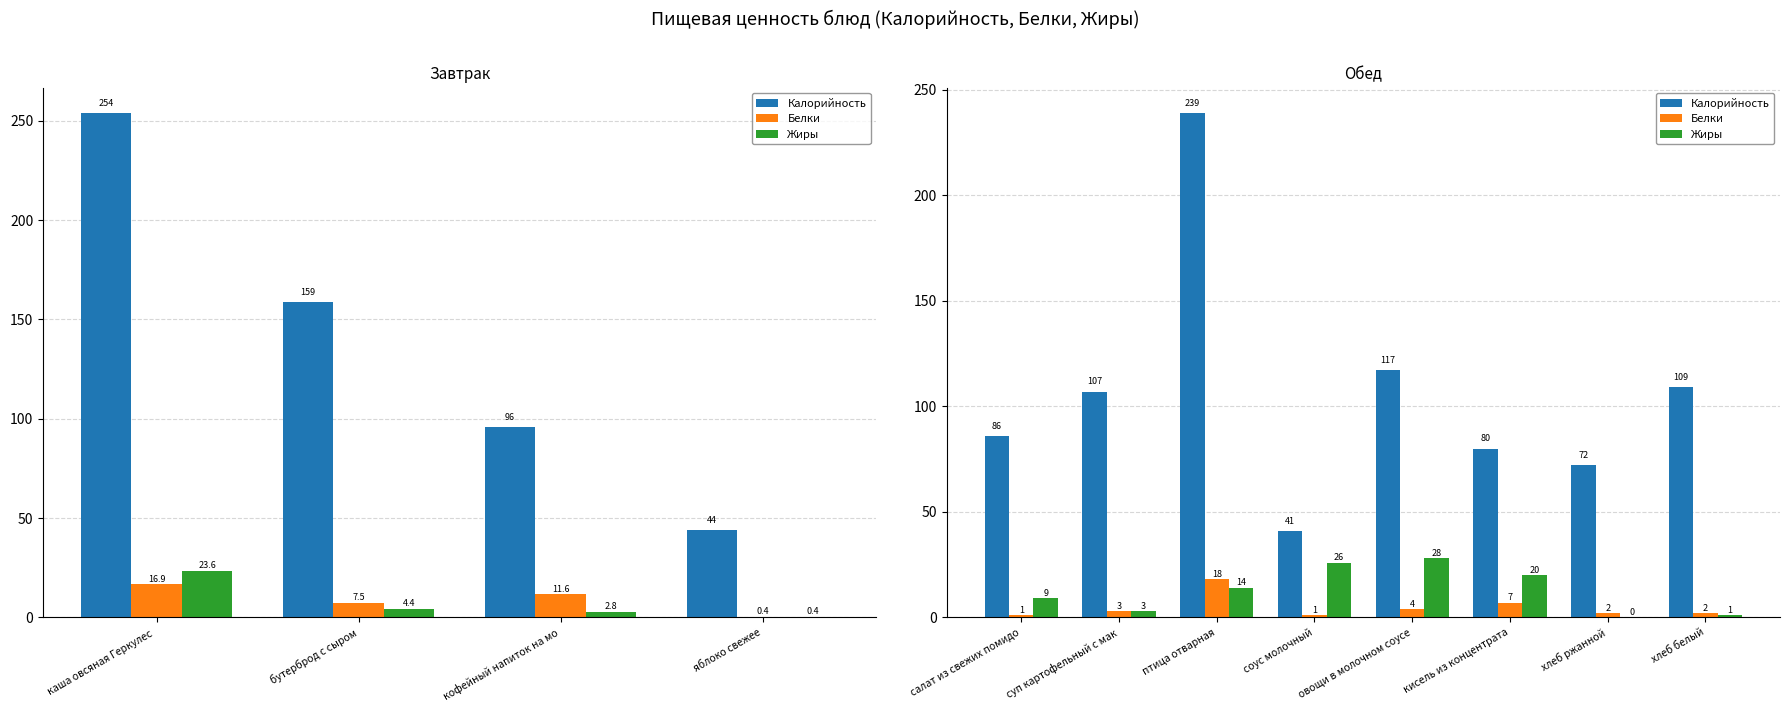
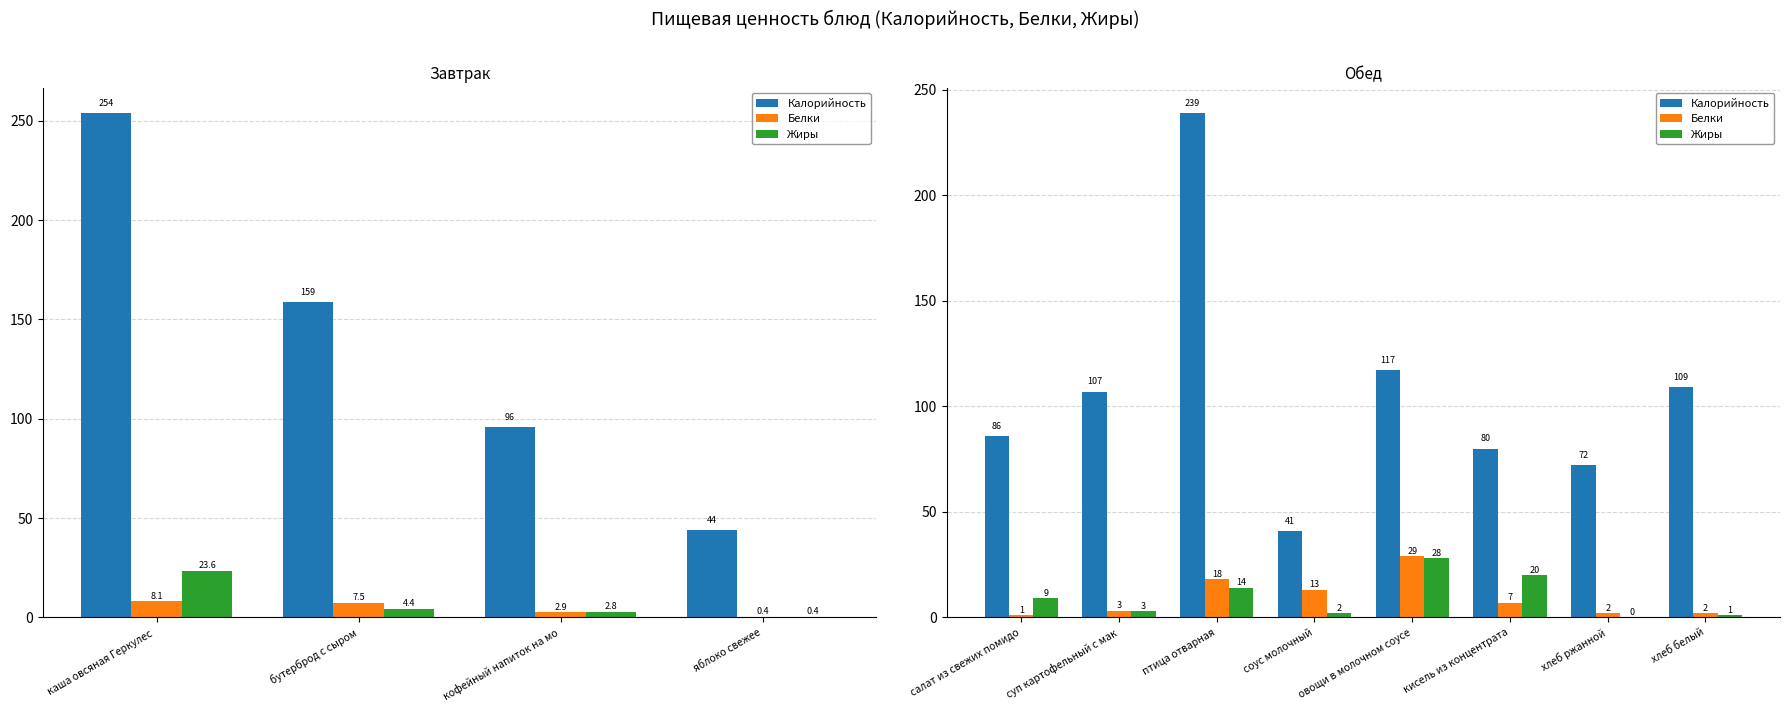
Завтрак, Белки, каша овсяная Геркулес: 16.9 -> 8.1
Завтрак, Белки, кофейный напиток на мо: 11.6 -> 2.9
Обед, Белки, соус молочный: 1 -> 13
Обед, Жиры, соус молочный: 26 -> 2
Обед, Белки, овощи в молочном соусе: 4 -> 29
